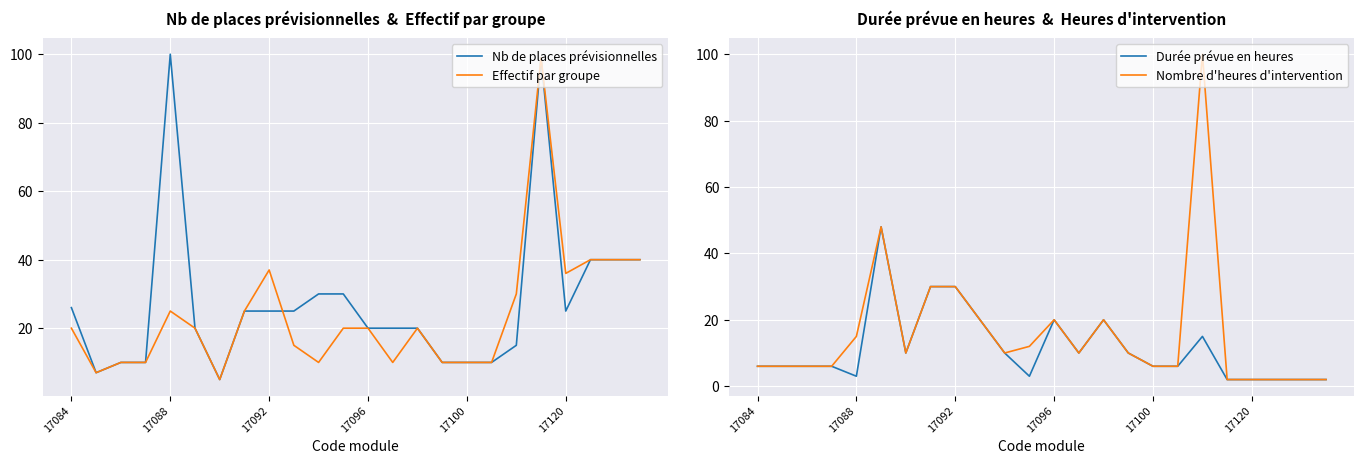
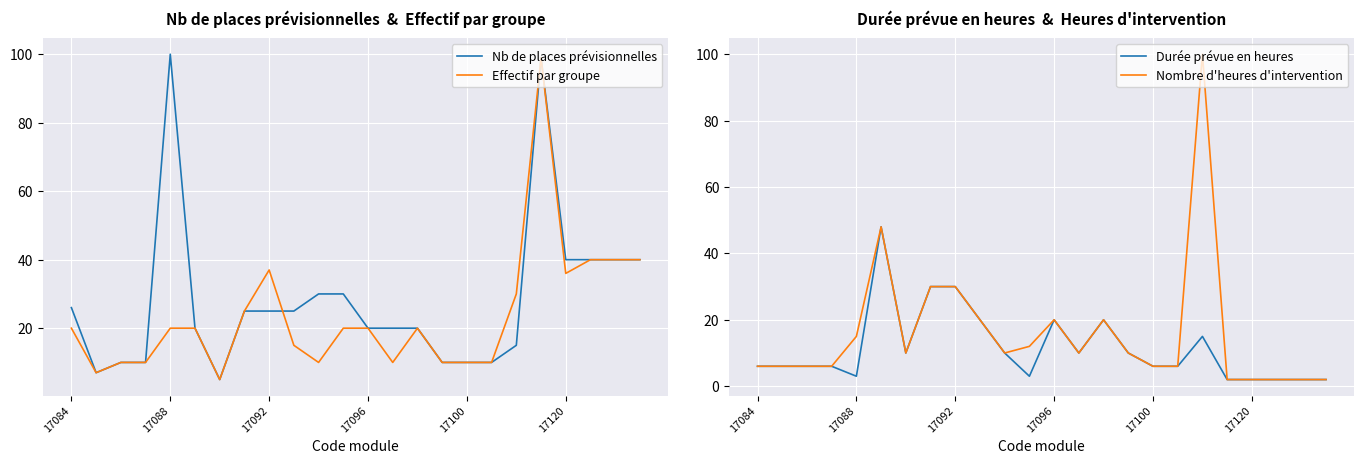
Nb de places prévisionnelles & Effectif par groupe, Effectif par groupe, 17088: 25 -> 20
Nb de places prévisionnelles & Effectif par groupe, Nb de places prévisionnelles, 17120: 25 -> 40
